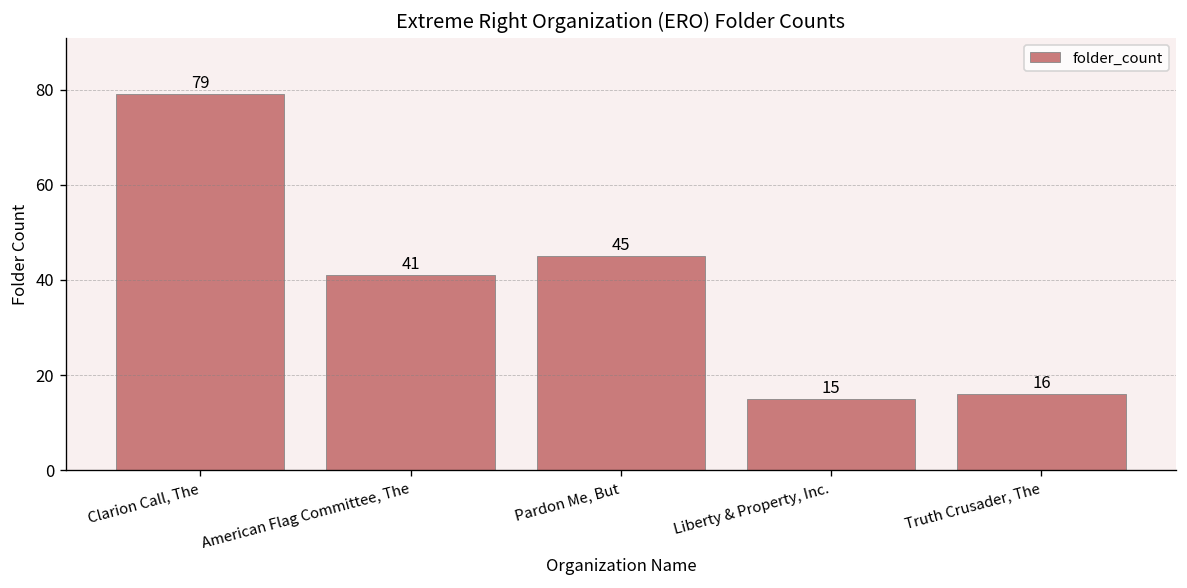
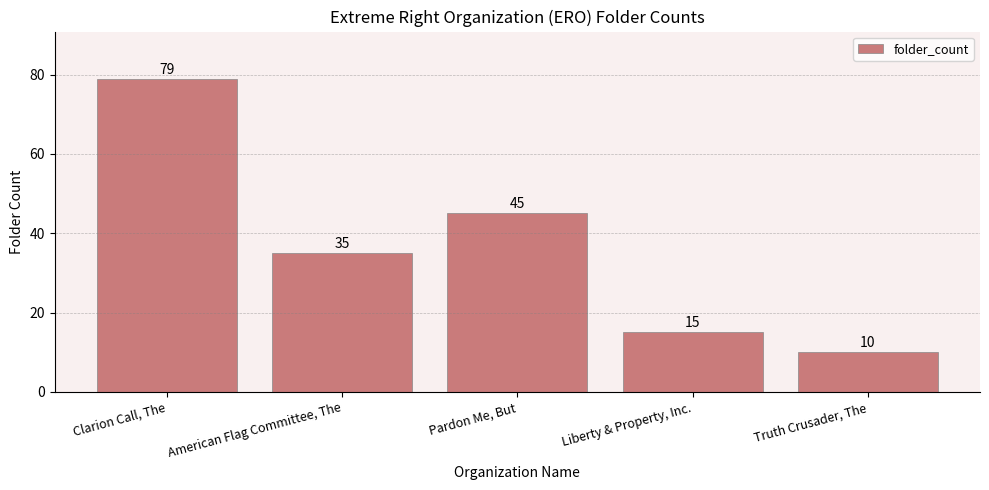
American Flag Committee, The: 41 -> 35
Truth Crusader, The: 16 -> 10
